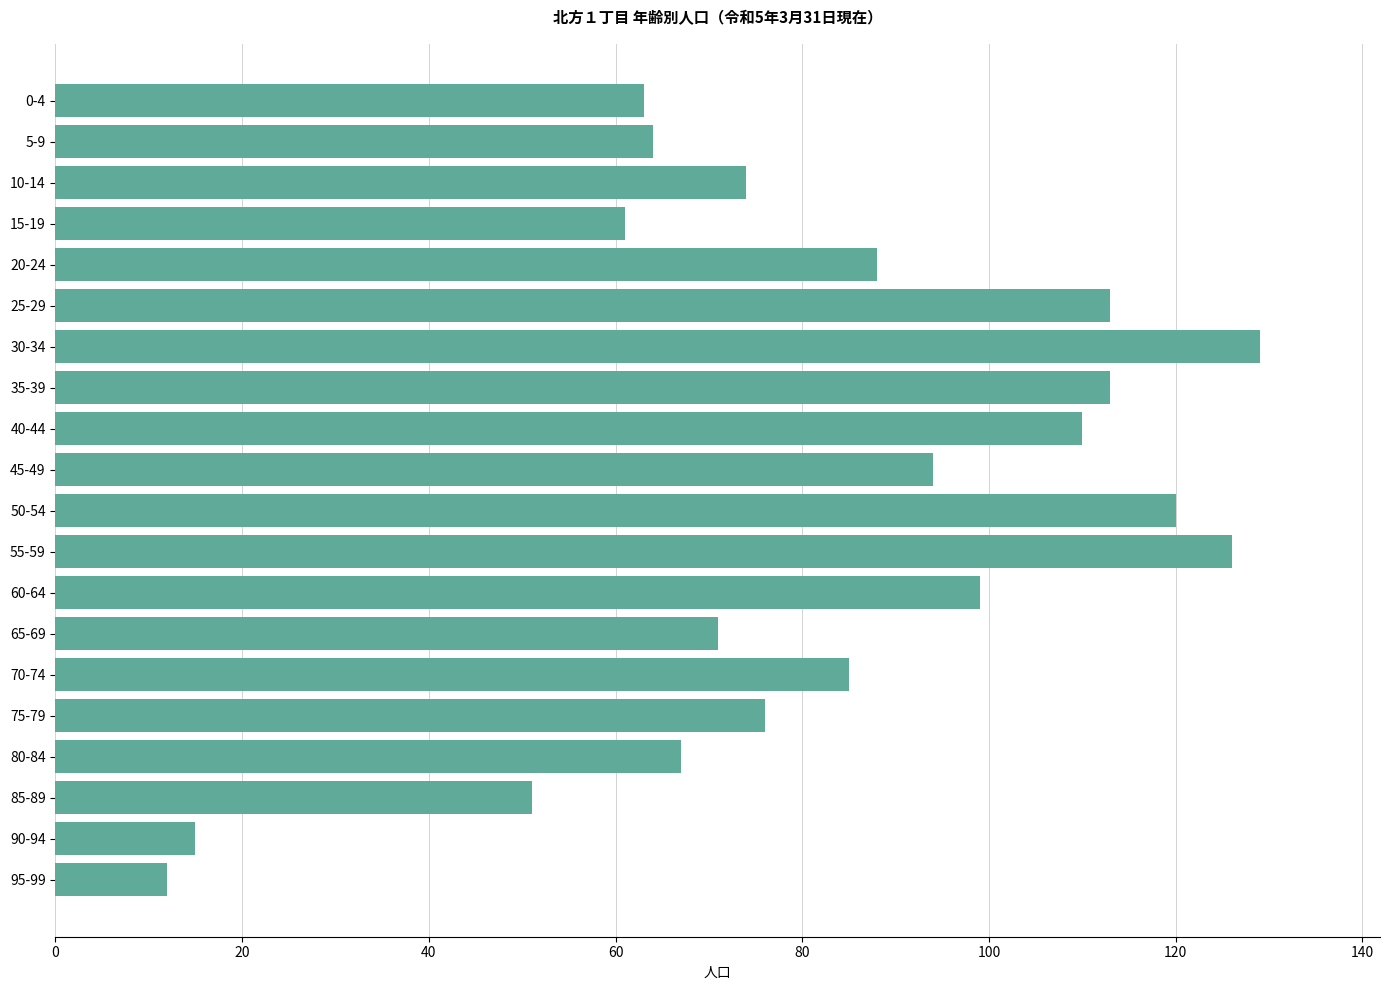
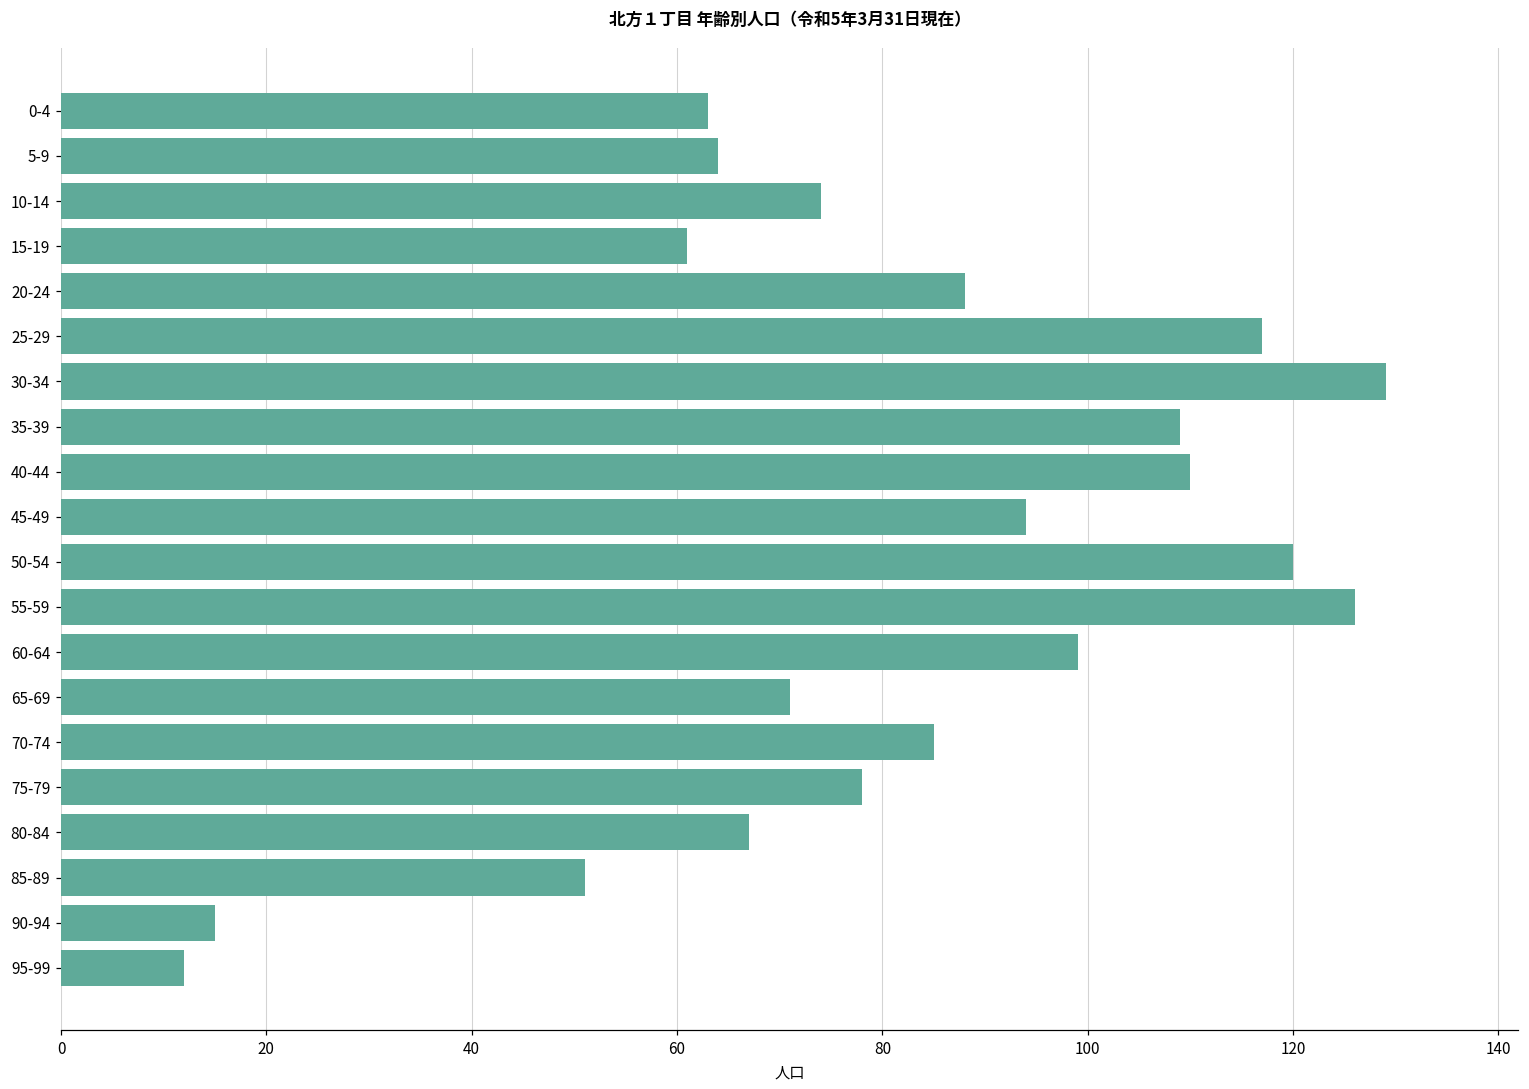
25-29: 113 -> 117
35-39: 113 -> 109
75-79: 76 -> 78
